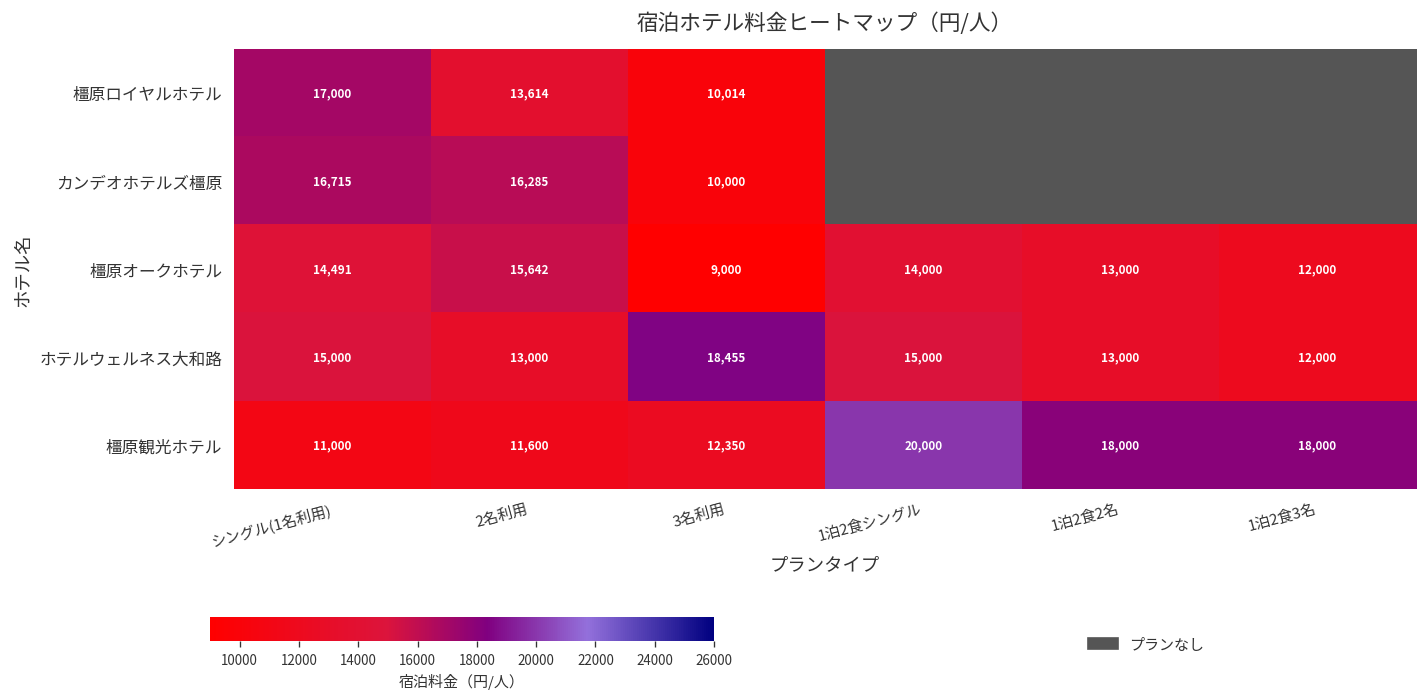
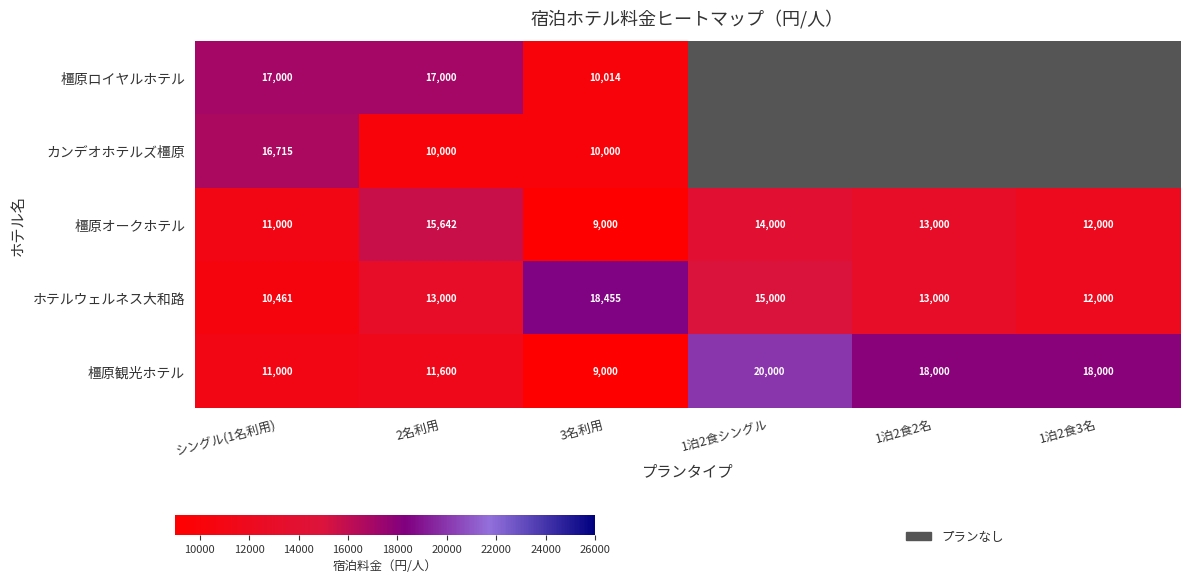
橿原ロイヤルホテル, 2名利用: 13,614 -> 17,000
カンデオホテルズ橿原, 2名利用: 16,285 -> 10,000
橿原オークホテル, シングル(1名利用): 14,491 -> 11,000
ホテルウェルネス大和路, シングル(1名利用): 15,000 -> 10,461
橿原観光ホテル, 3名利用: 12,350 -> 9,000
